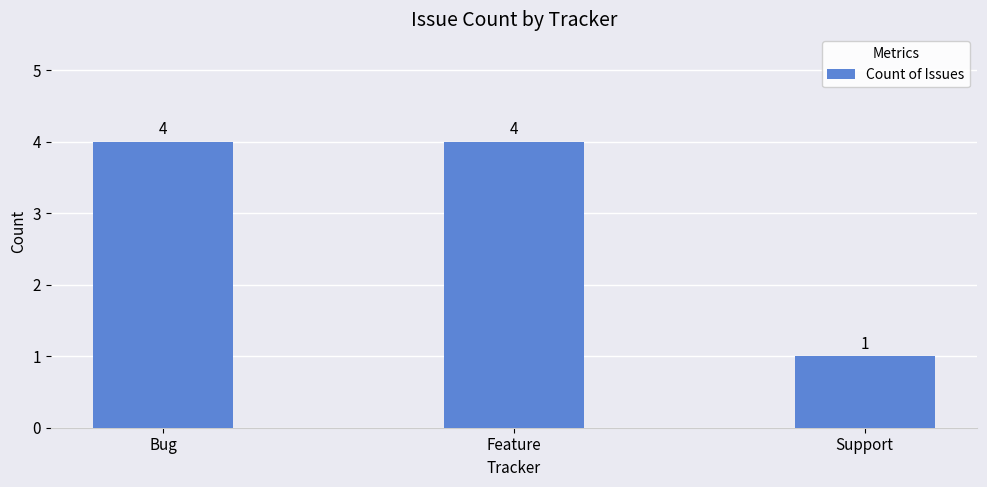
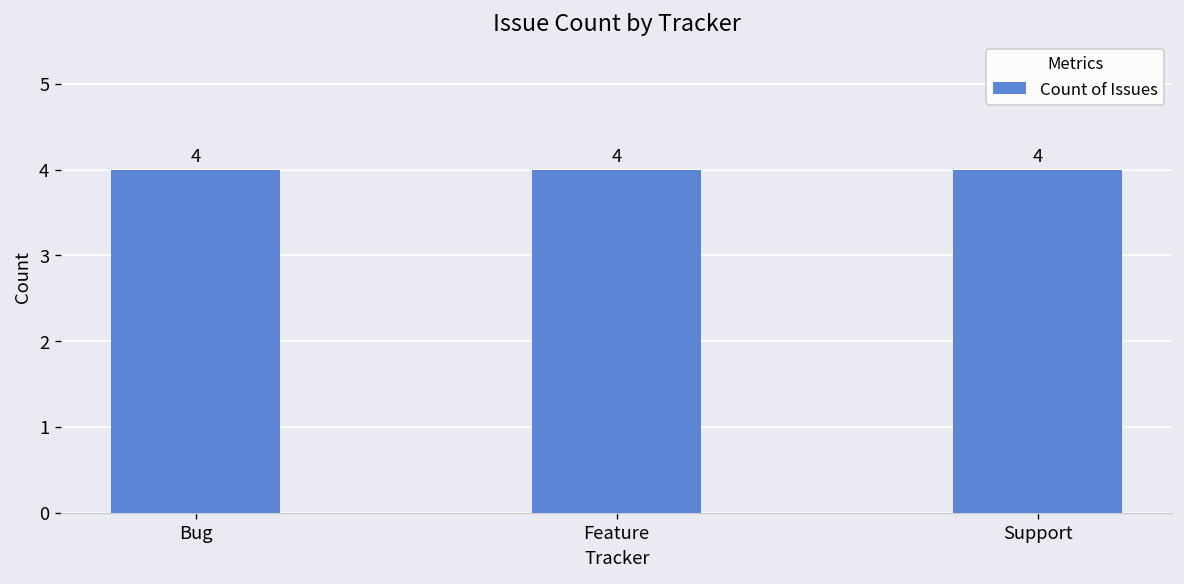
Support: 1 -> 4
